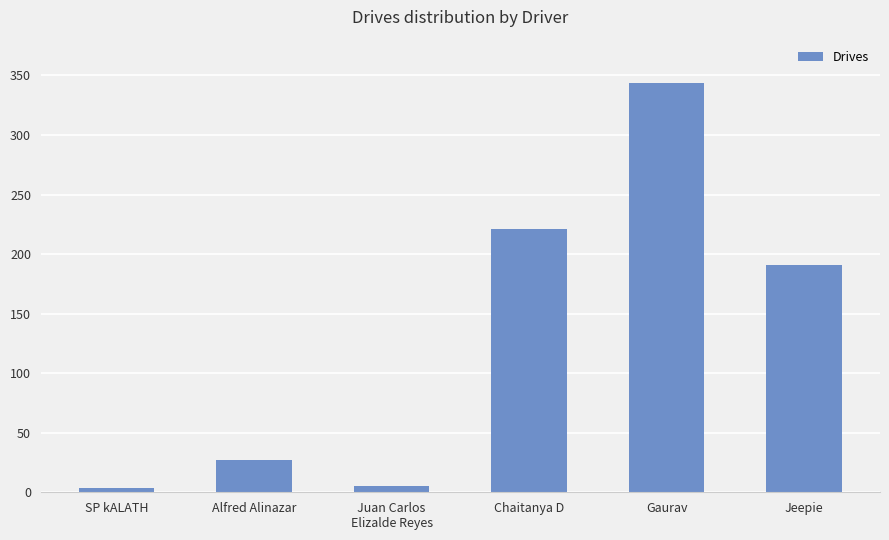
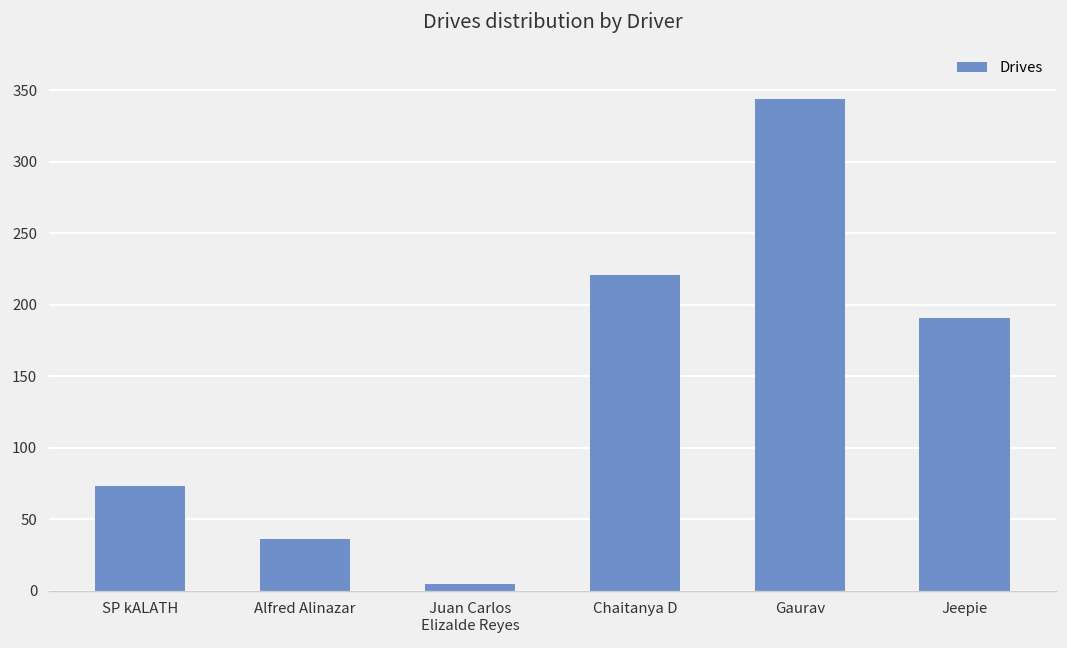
SP kALATH: 4 -> 73
Alfred Alinazar: 27 -> 36
